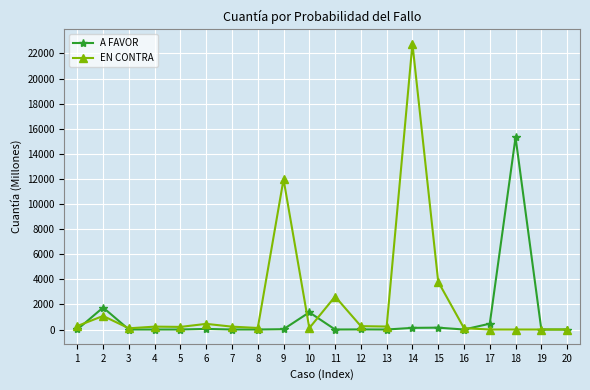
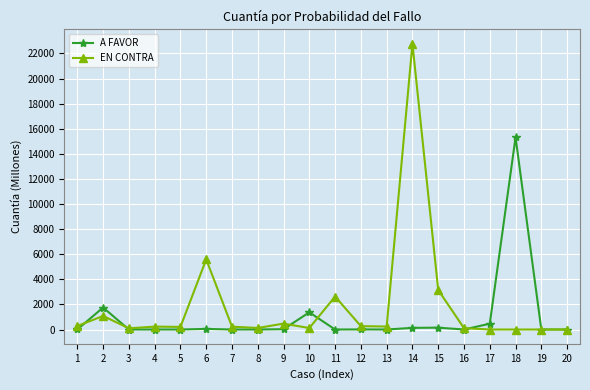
EN CONTRA, 6: 400 -> 5600
EN CONTRA, 9: 12000 -> 500
EN CONTRA, 15: 3800 -> 3100
